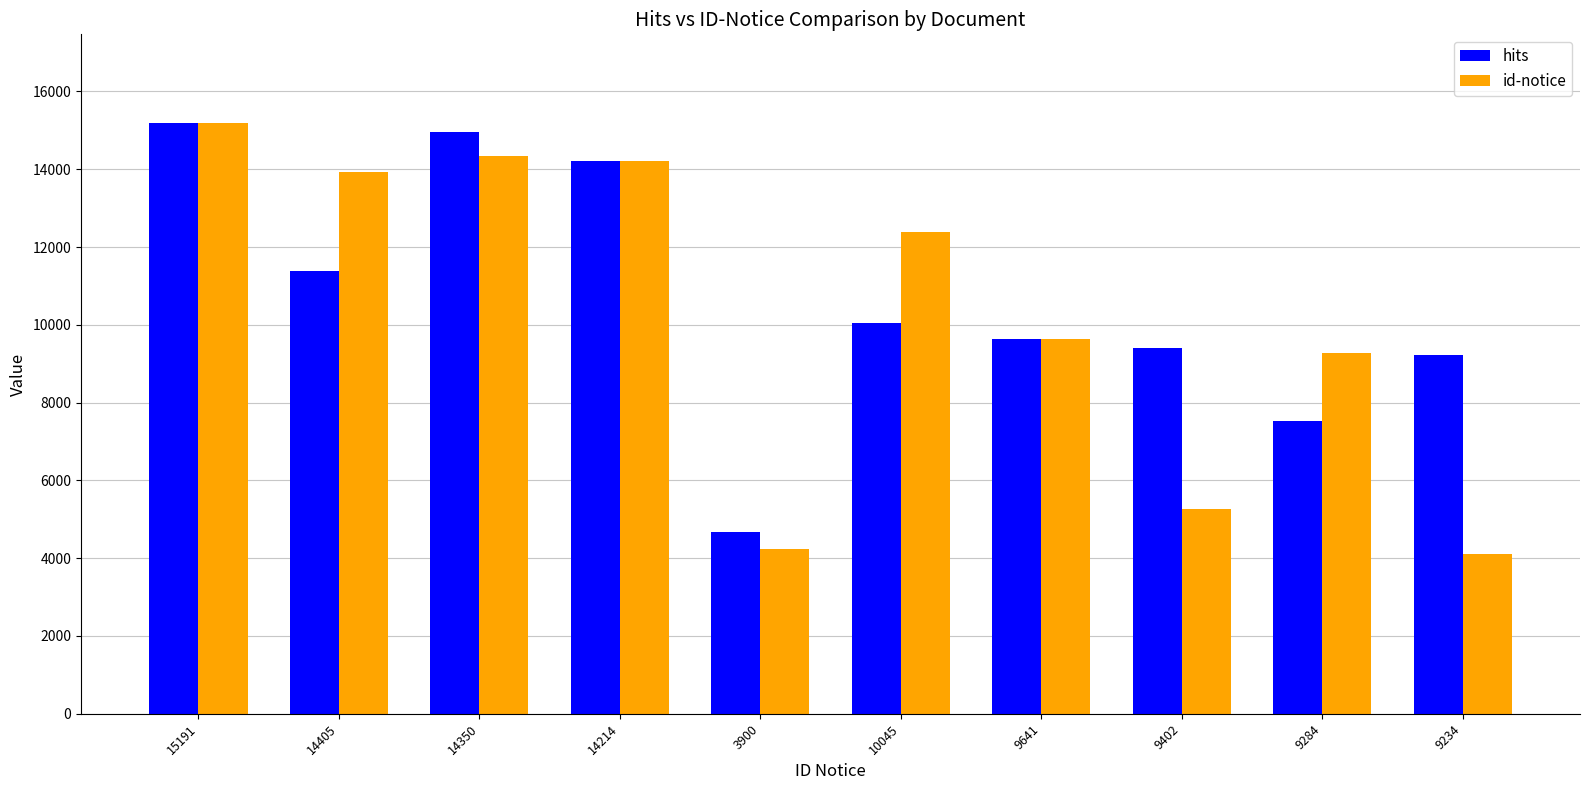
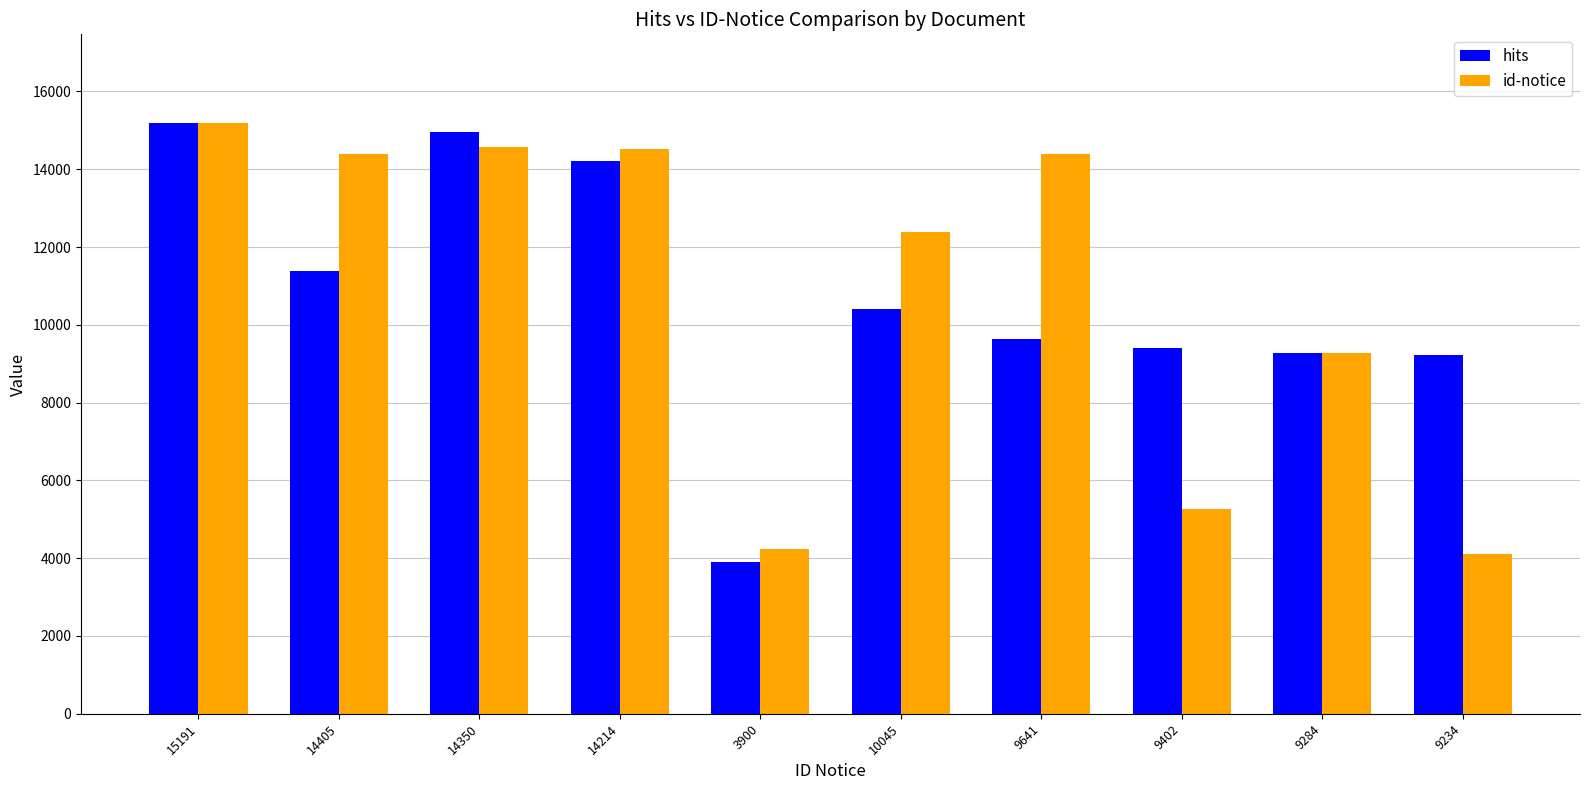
id-notice, 14405: 13900 -> 14400
id-notice, 14350: 14400 -> 14600
id-notice, 14214: 14200 -> 14500
hits, 3900: 4700 -> 3900
hits, 10045: 10000 -> 10400
id-notice, 9641: 9600 -> 14400
hits, 9284: 7500 -> 9300
